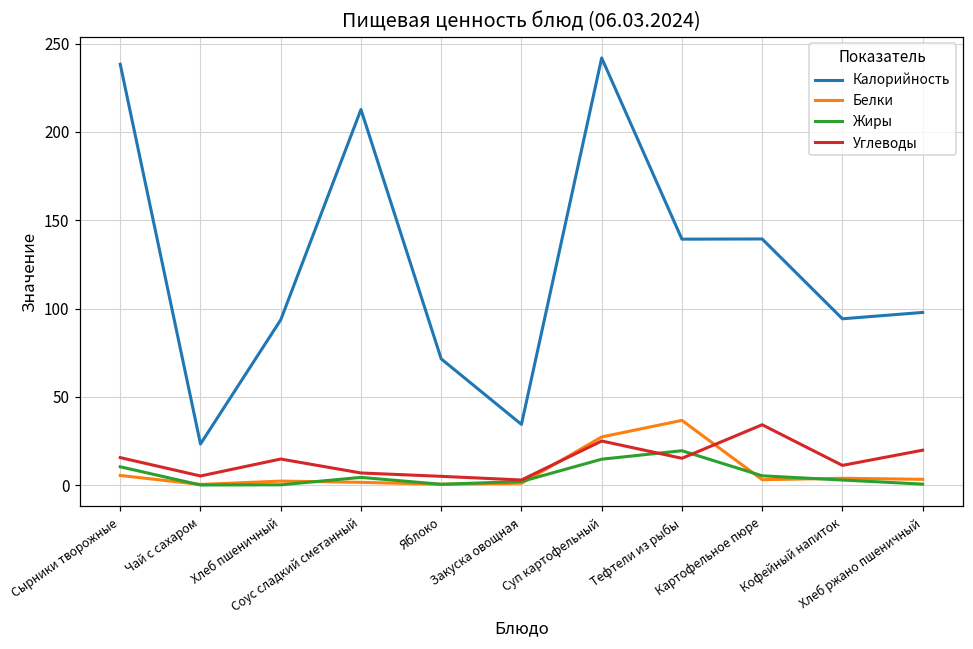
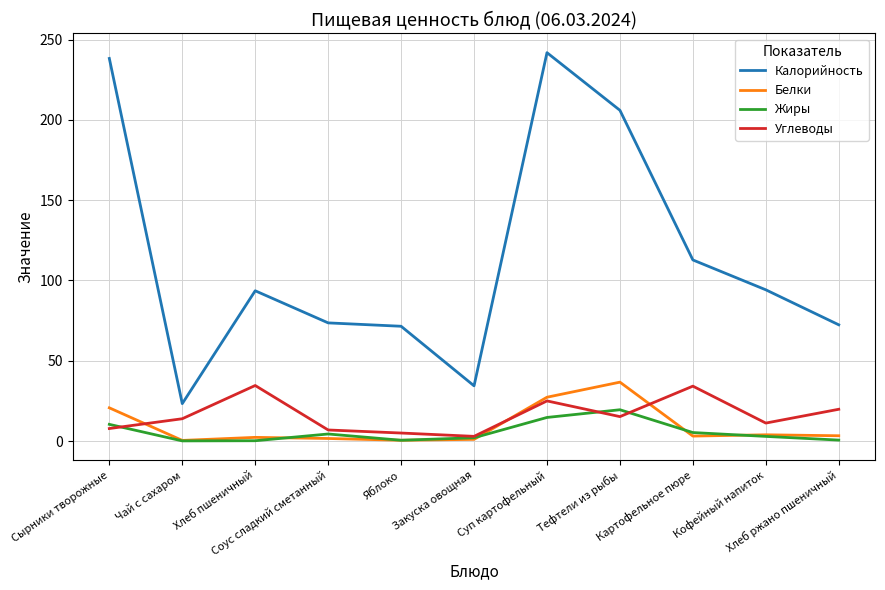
Белки, Сырники творожные: 6 -> 21
Углеводы, Сырники творожные: 16 -> 8
Углеводы, Чай с сахаром: 5 -> 14
Углеводы, Хлеб пшеничный: 15 -> 35
Калорийность, Соус сладкий сметанный: 213 -> 74
Калорийность, Тефтели из рыбы: 139 -> 206
Калорийность, Картофельное пюре: 139 -> 113
Калорийность, Хлеб ржано пшеничный: 98 -> 72
